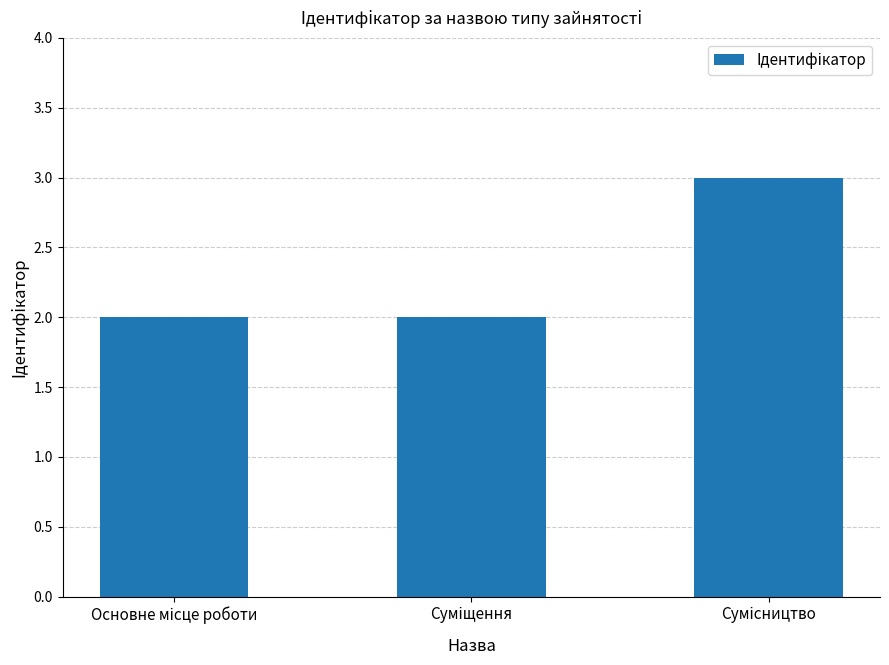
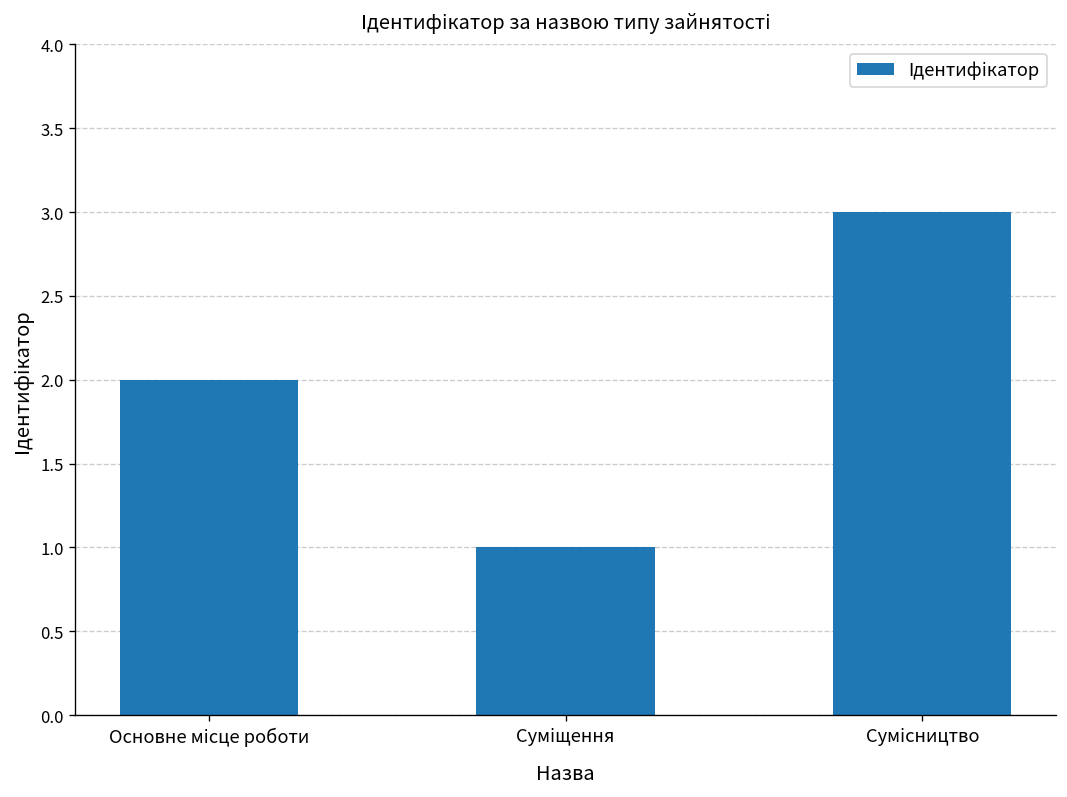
Суміщення: 2 -> 1
